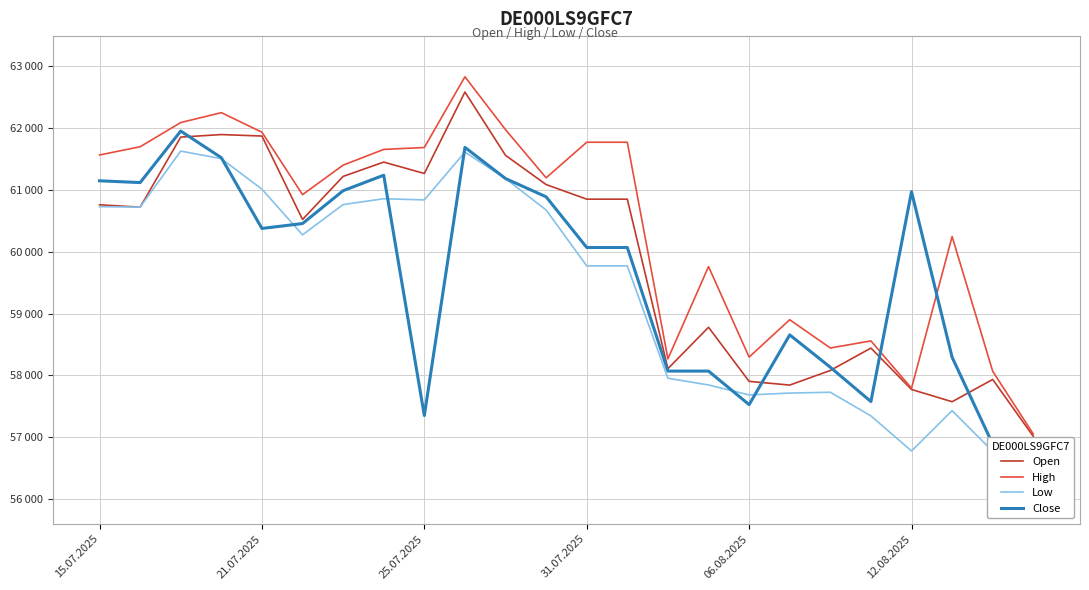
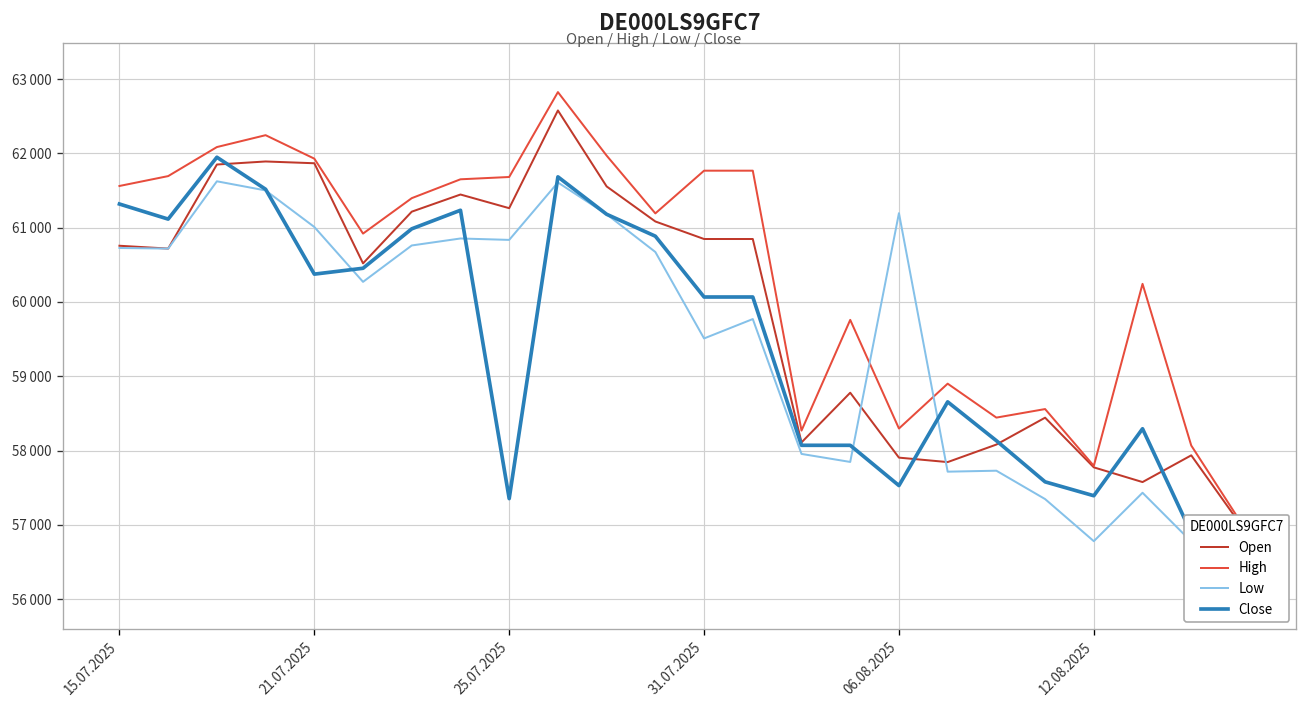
Close, 15.07.2025: 61100 -> 61300
Low, 31.07.2025: 59800 -> 59500
Low, 06.08.2025: 57700 -> 61200
Close, 12.08.2025: 61000 -> 57400
